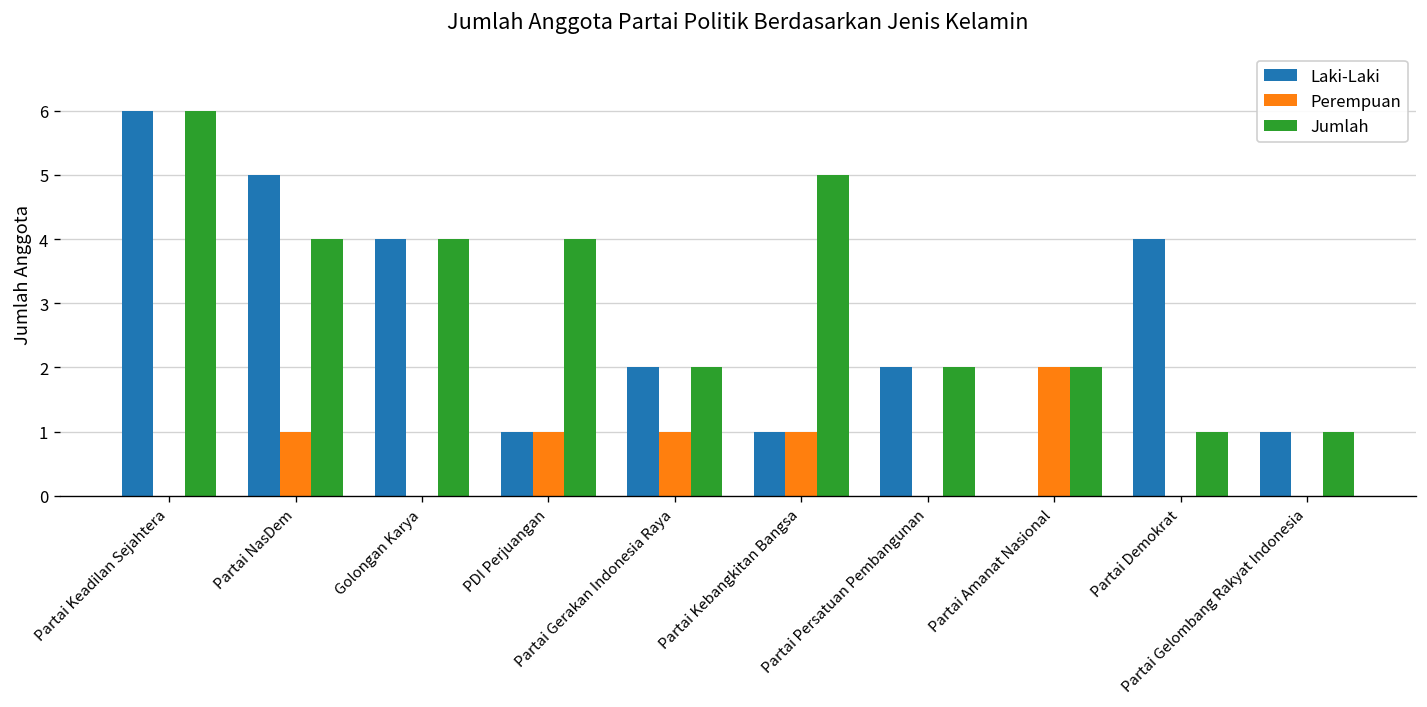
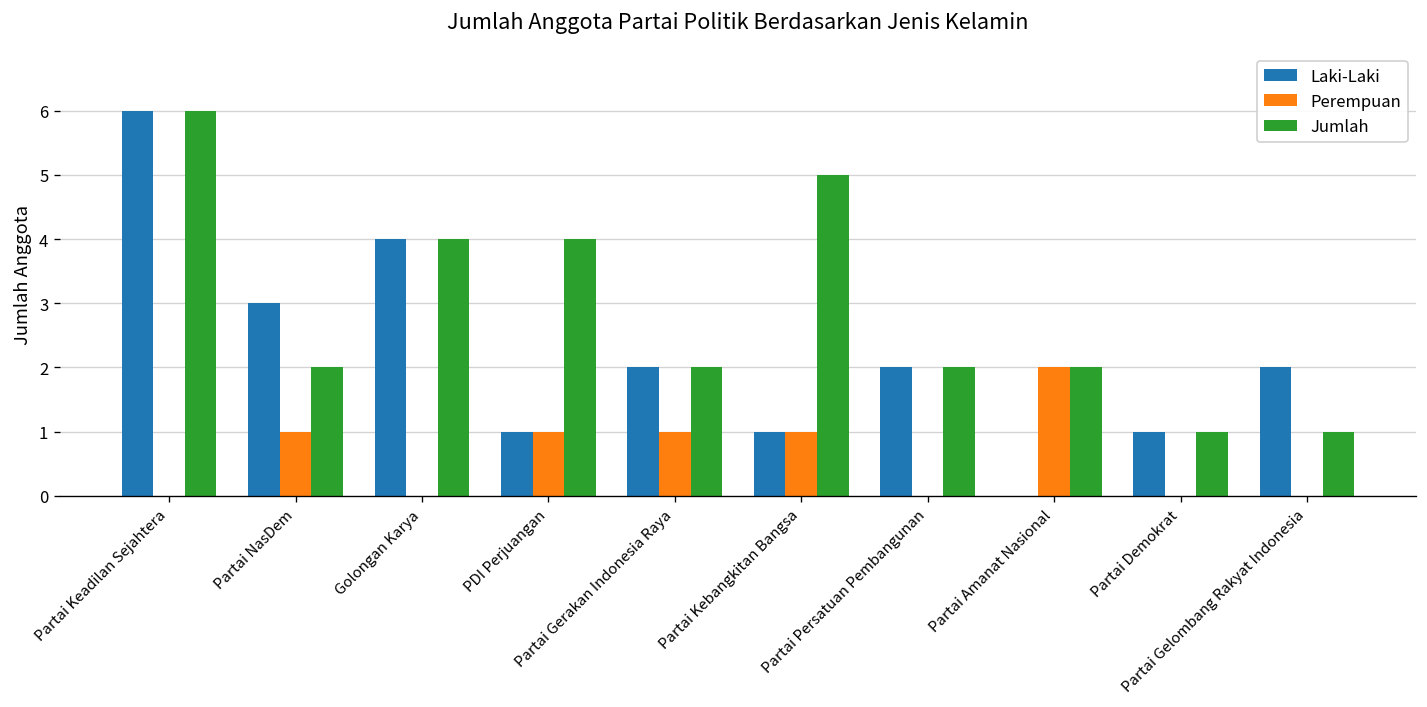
Laki-Laki, Partai NasDem: 5 -> 3
Jumlah, Partai NasDem: 4 -> 2
Laki-Laki, Partai Demokrat: 4 -> 1
Laki-Laki, Partai Gelombang Rakyat Indonesia: 1 -> 2
